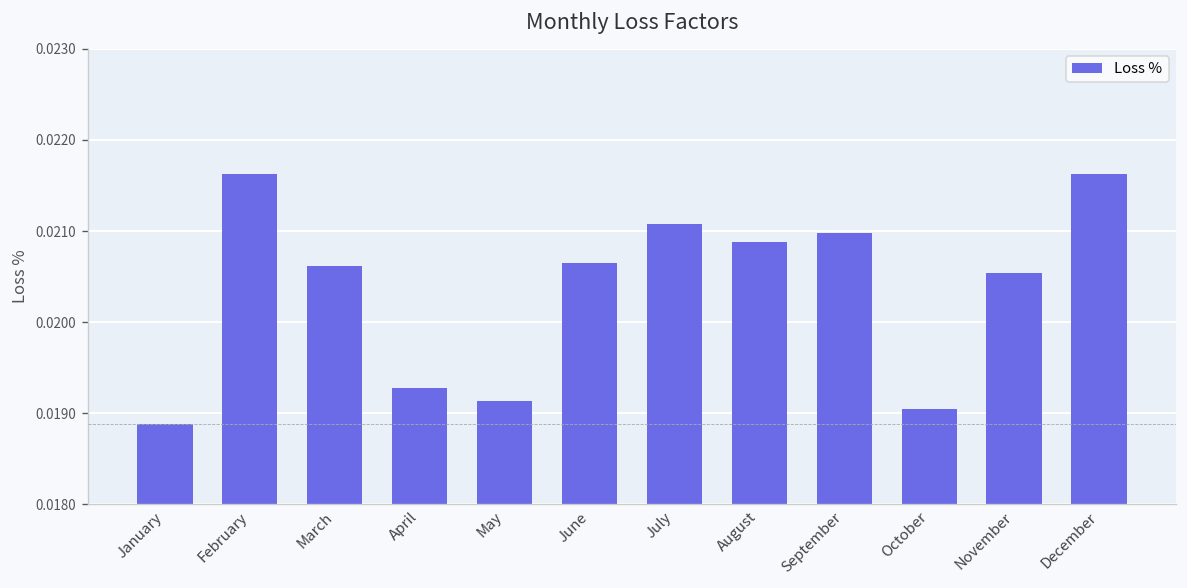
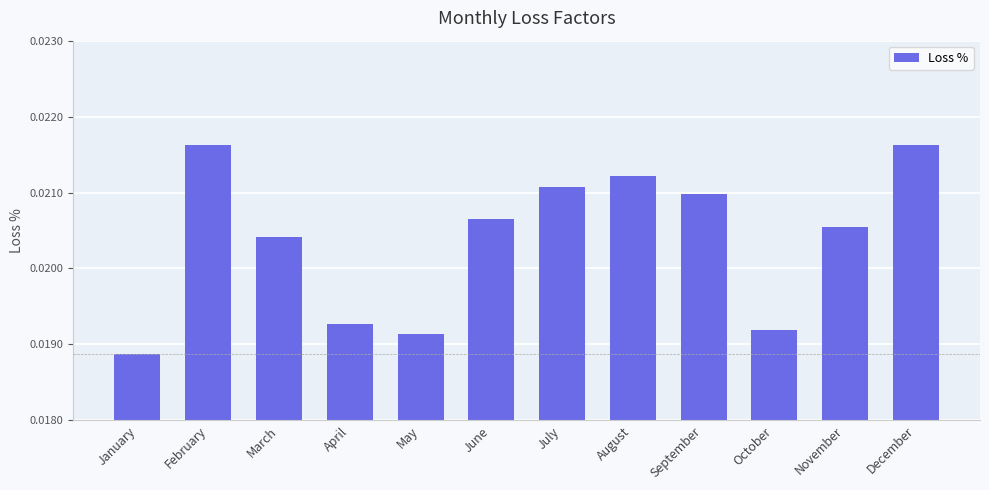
March: 0.0206 -> 0.0204
August: 0.0209 -> 0.0212
October: 0.0190 -> 0.0192
